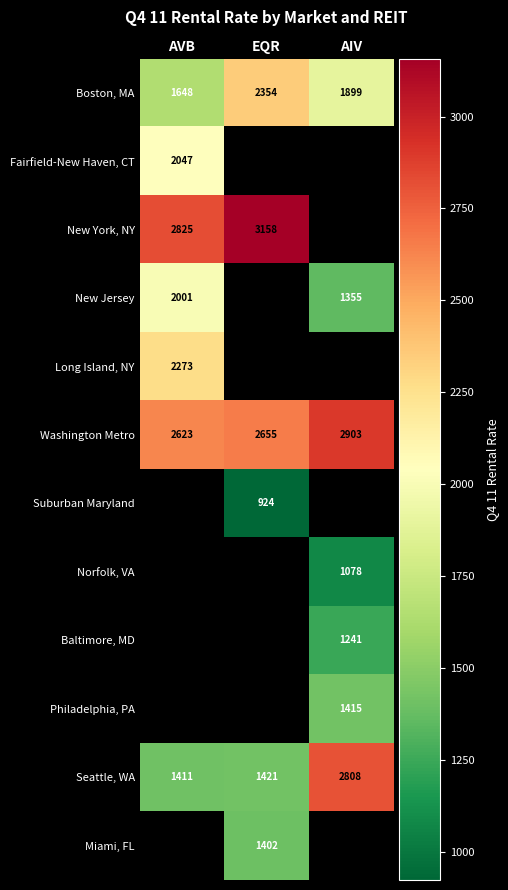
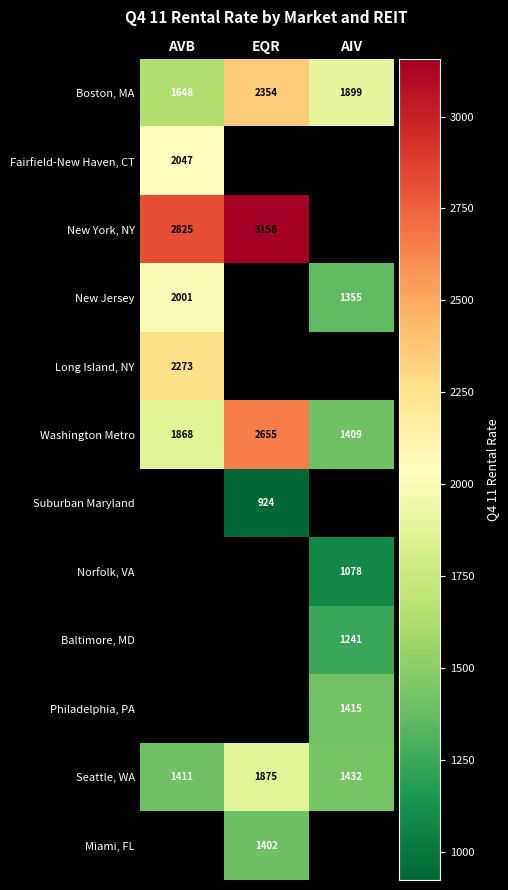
Washington Metro, AVB: 2623 -> 1868
Washington Metro, AIV: 2903 -> 1409
Seattle, WA, EQR: 1421 -> 1875
Seattle, WA, AIV: 2808 -> 1432
